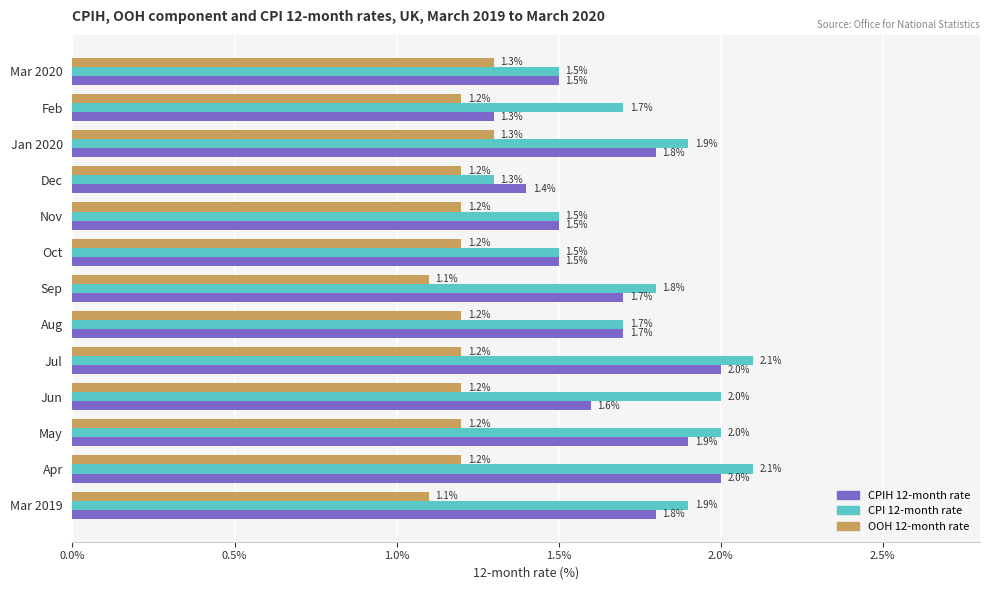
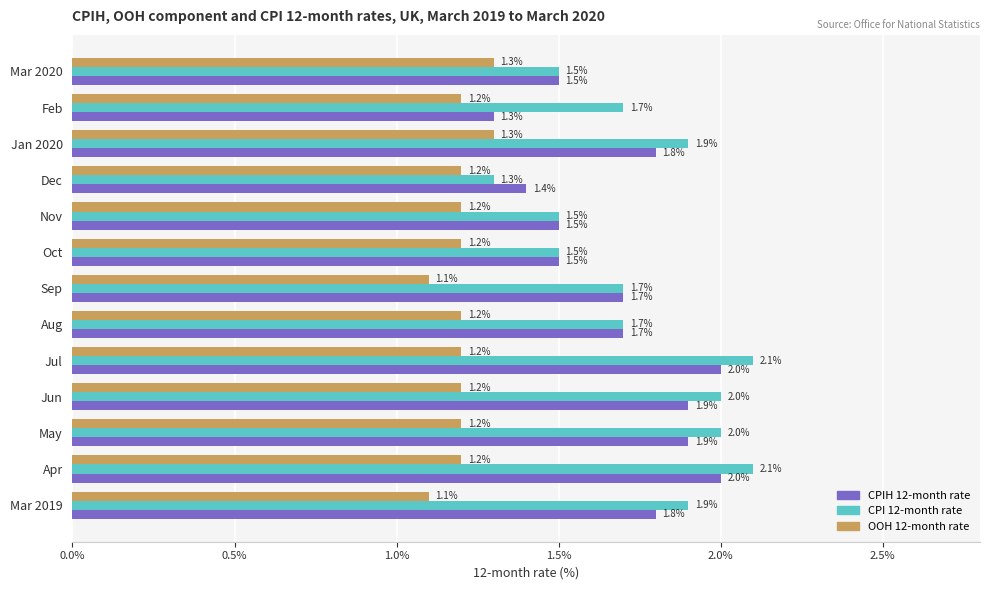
CPI 12-month rate, Sep: 1.8% -> 1.7%
CPIH 12-month rate, Jun: 1.6% -> 1.9%
